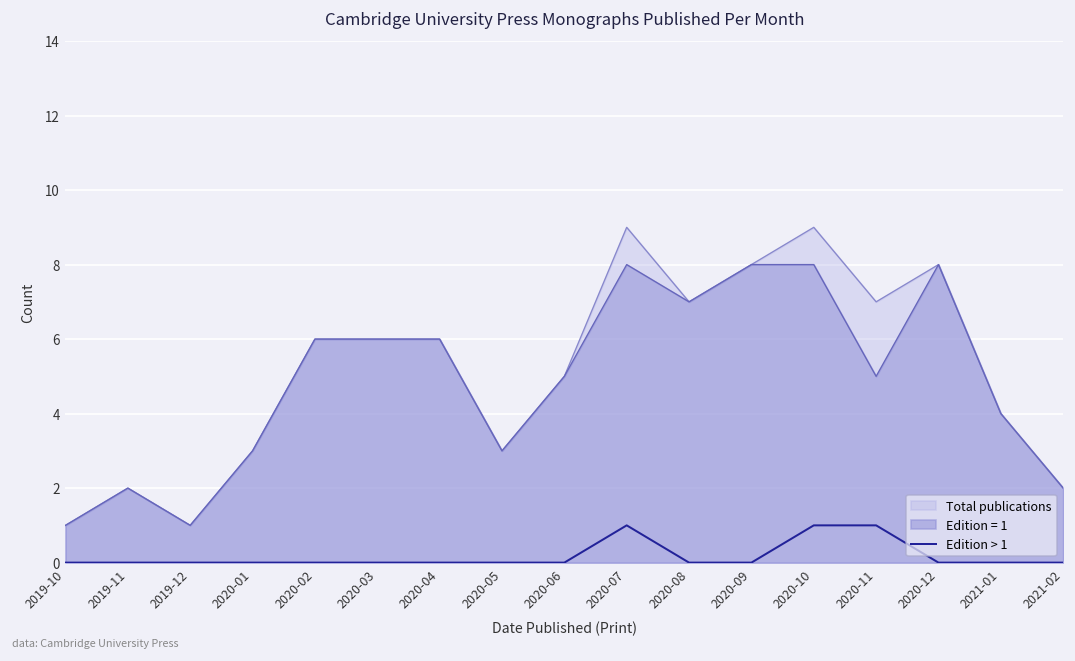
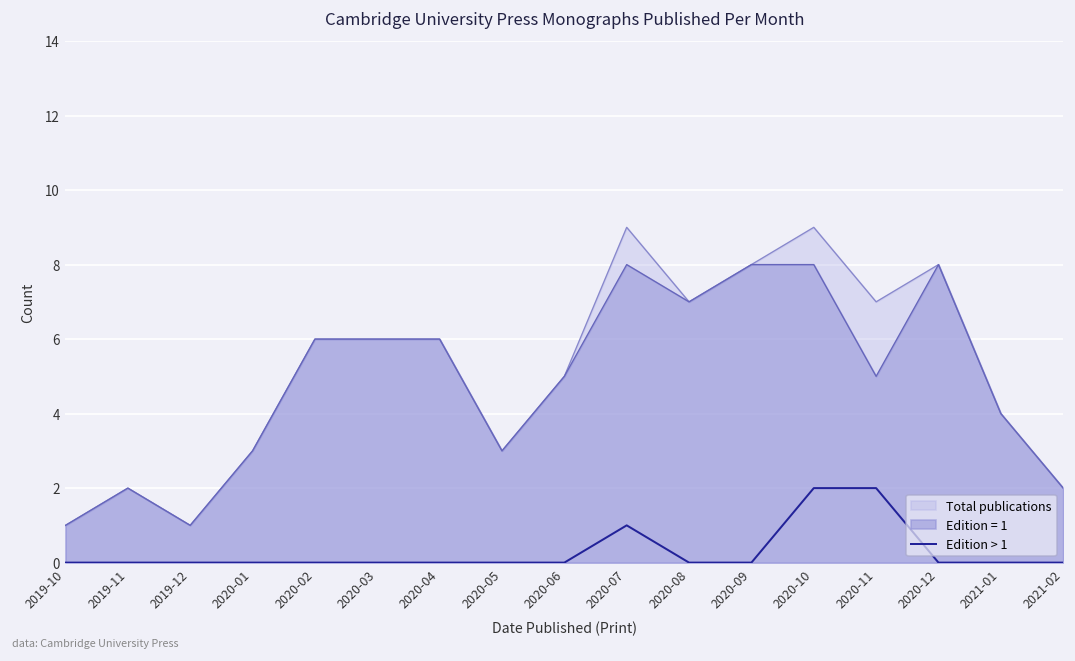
Edition > 1, 2020-10: 1 -> 2
Edition > 1, 2020-11: 1 -> 2
